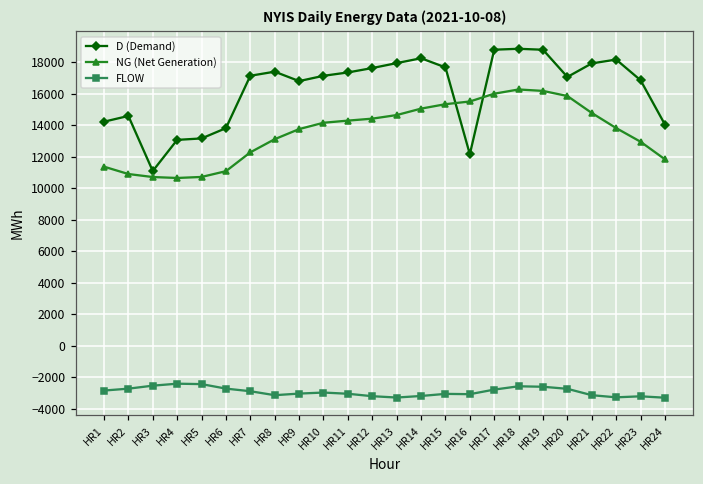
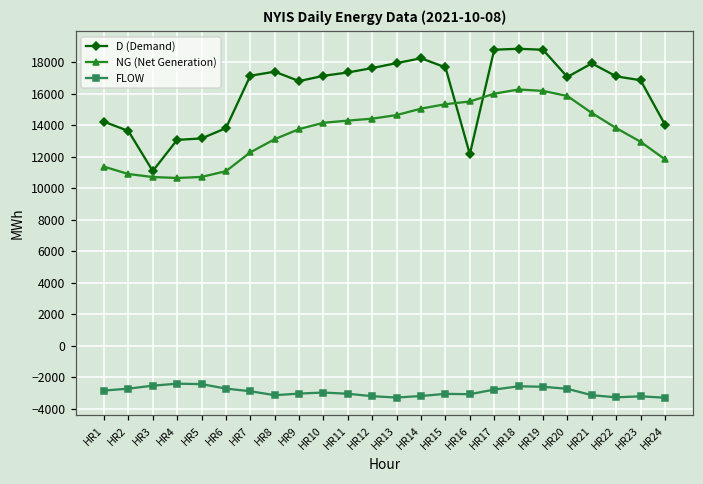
D (Demand), HR2: 14600 -> 13600
D (Demand), HR22: 18200 -> 17100
